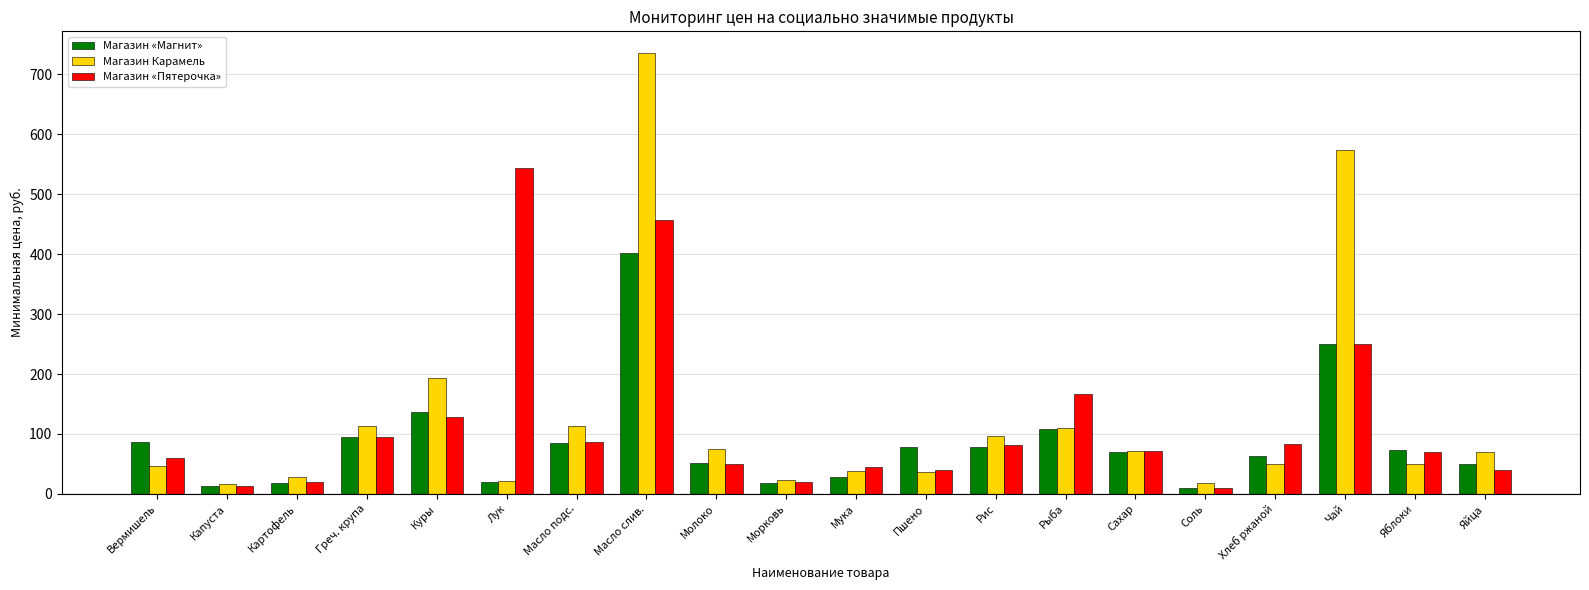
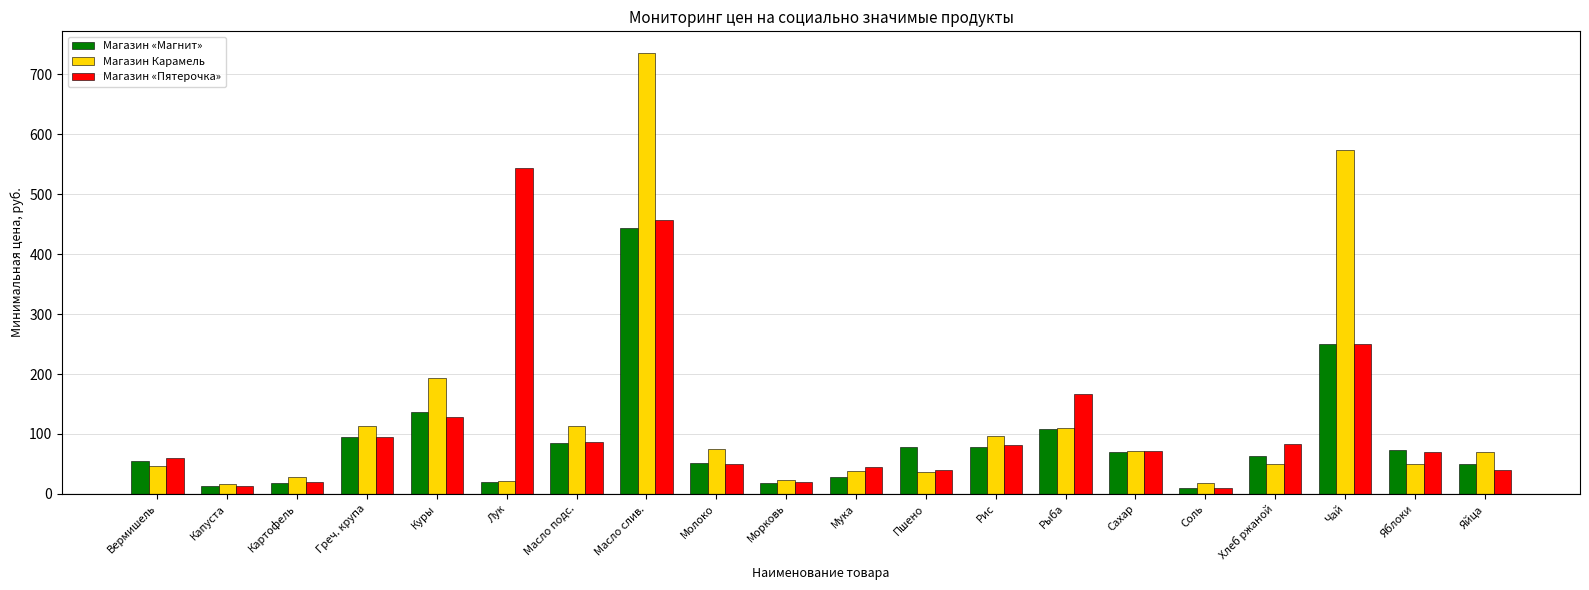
Магазин «Магнит», Вермишель: 90 -> 50
Магазин «Магнит», Масло слив.: 400 -> 440
